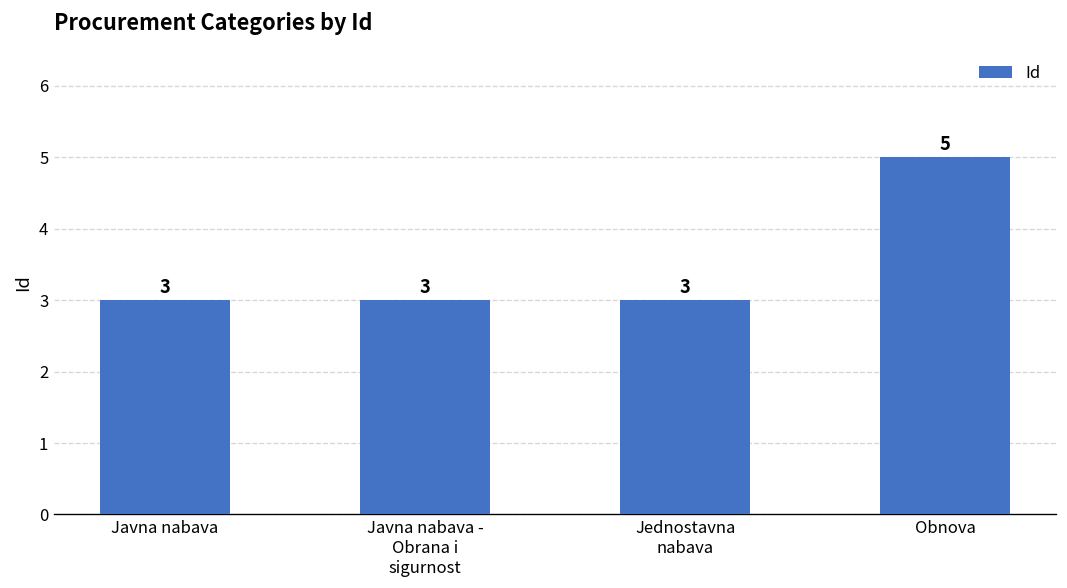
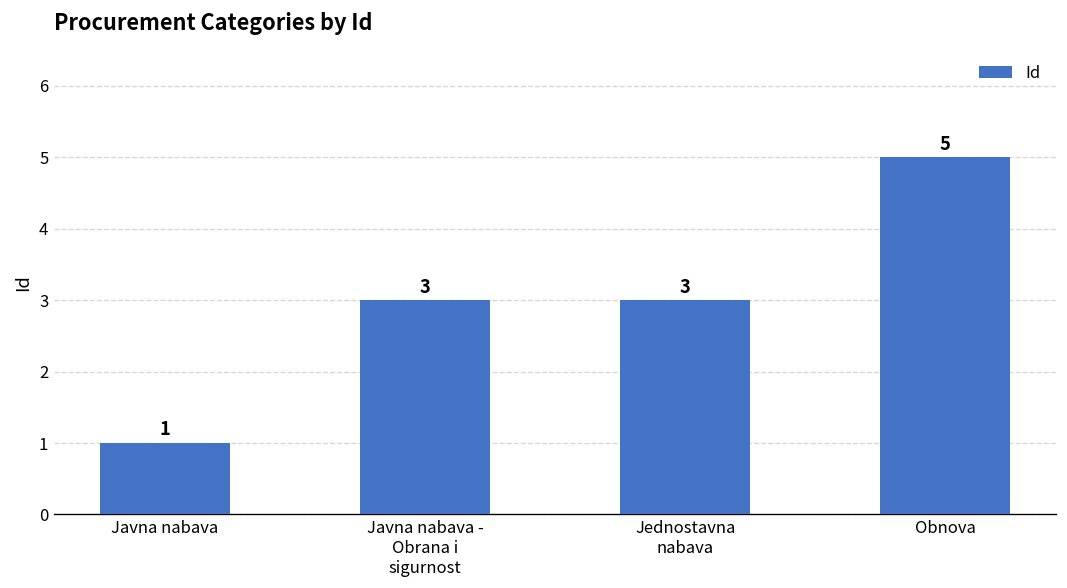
Javna nabava: 3 -> 1
